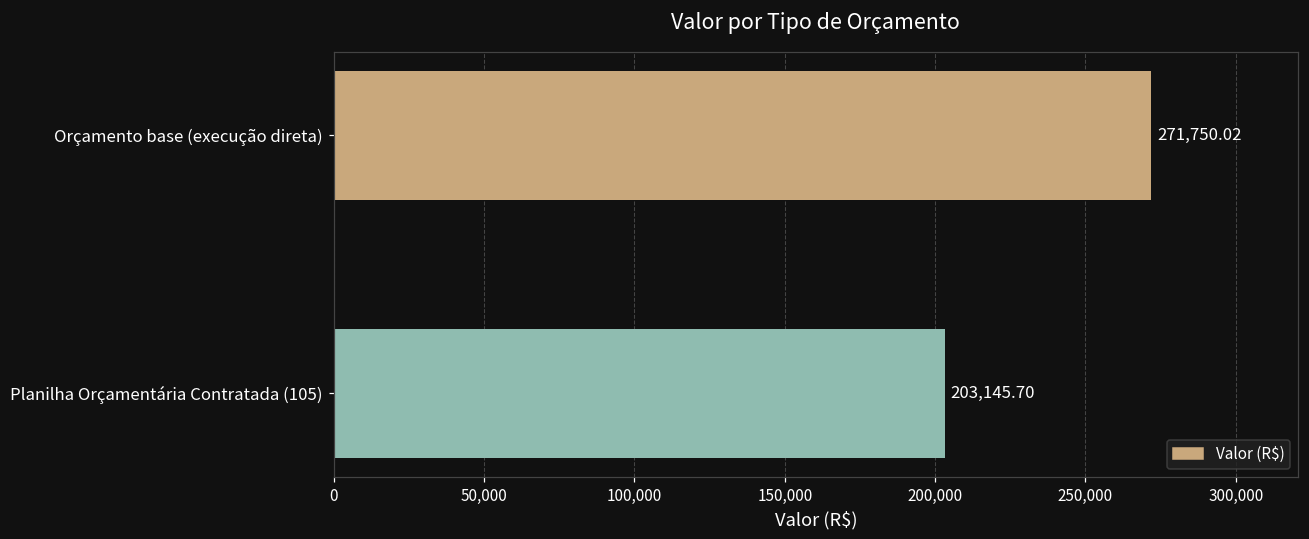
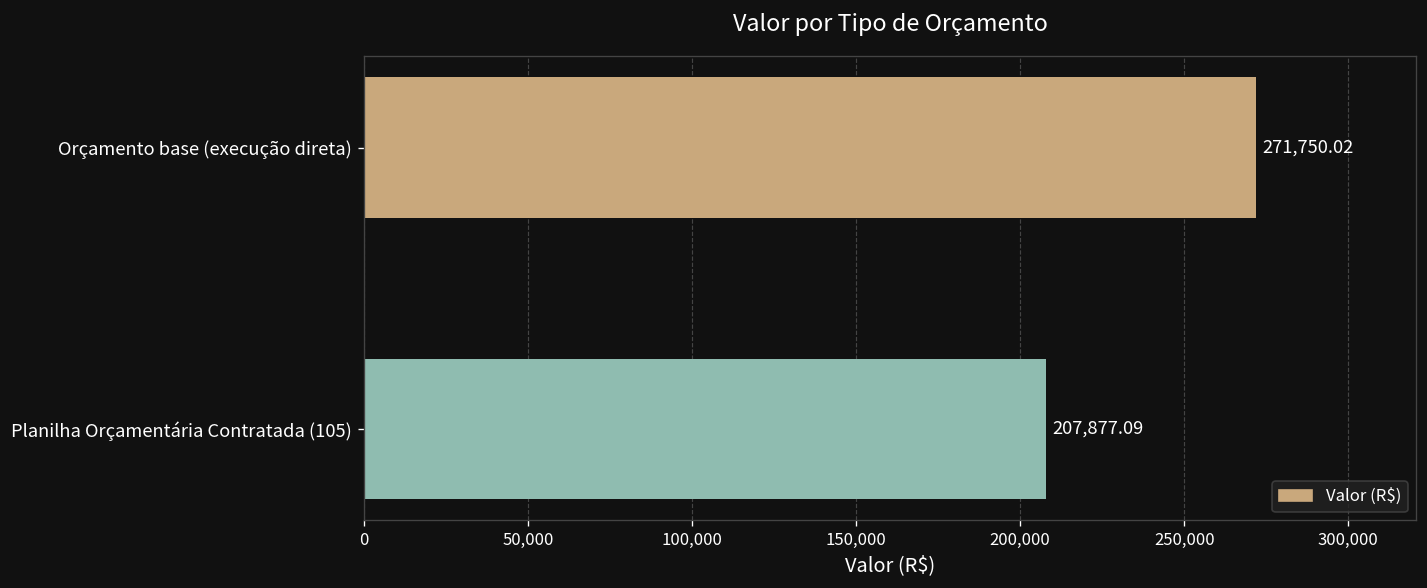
Planilha Orçamentária Contratada (105): 203,145.70 -> 207,877.09
